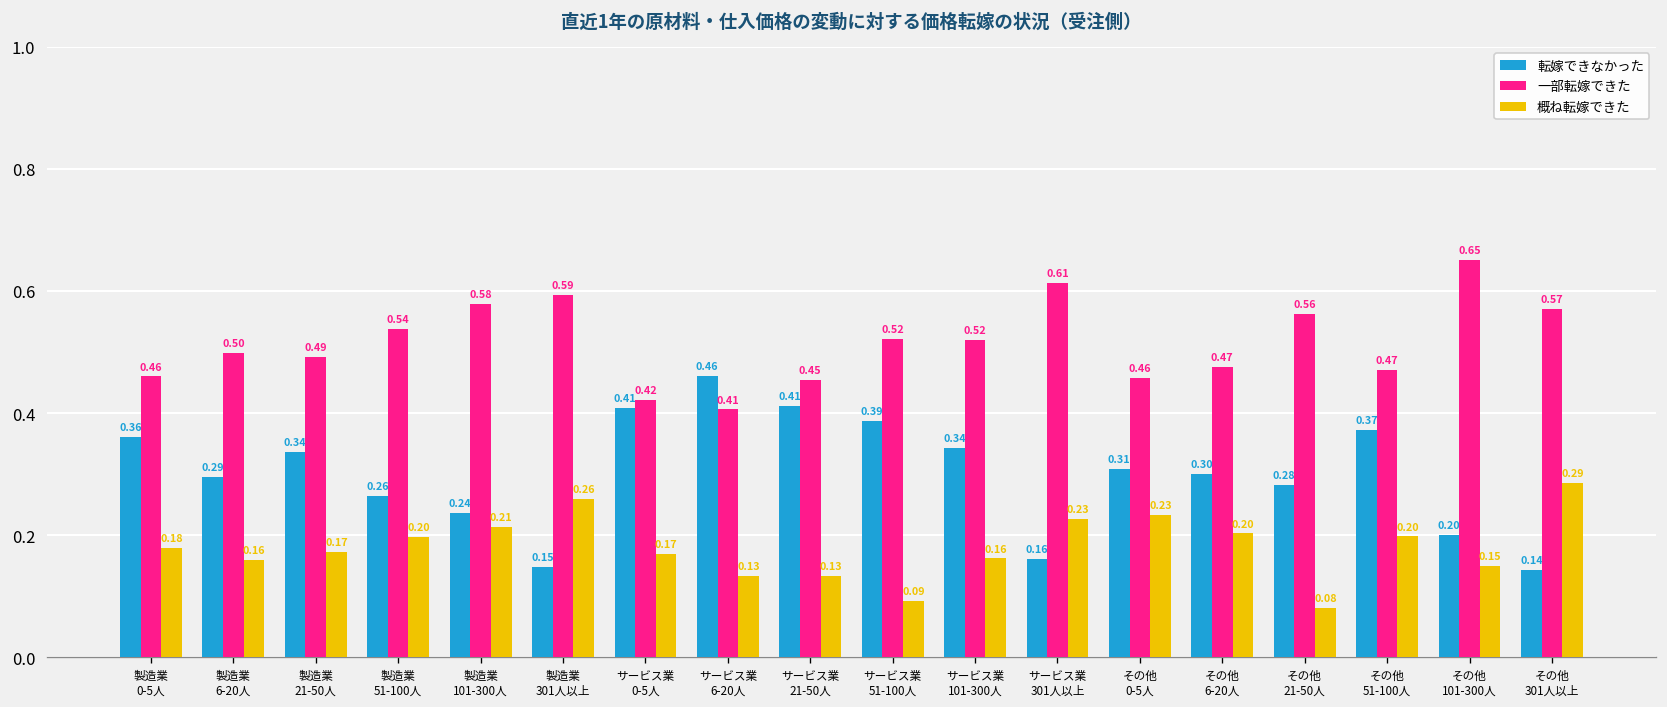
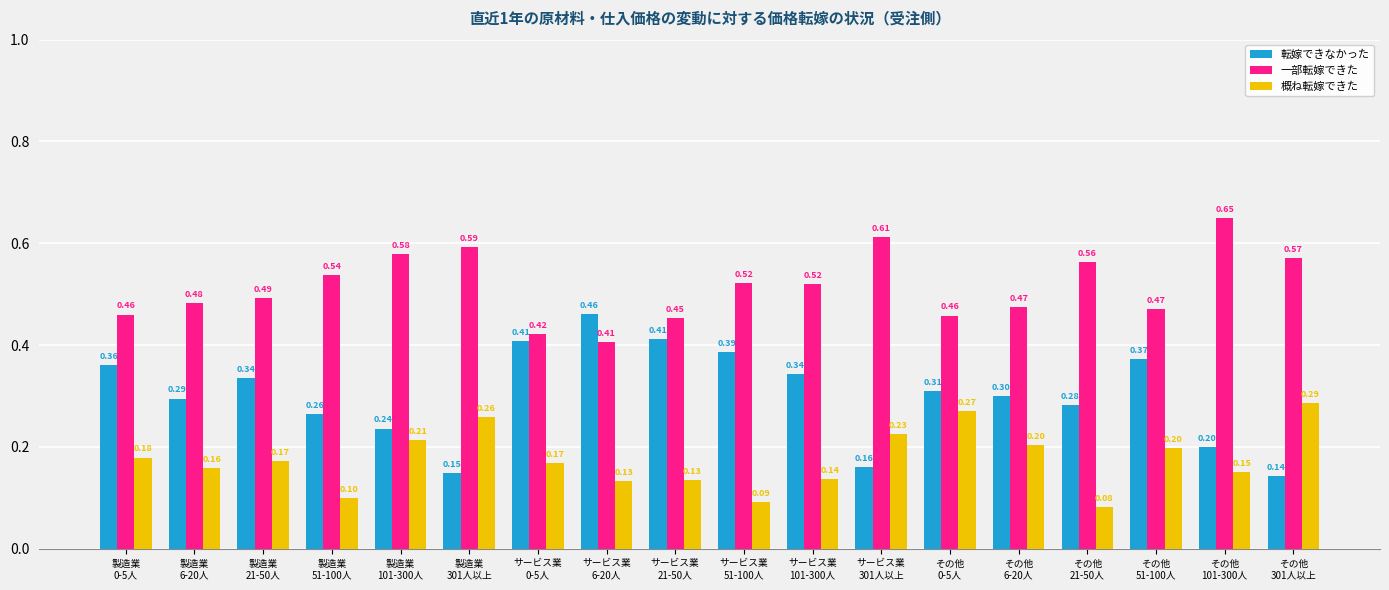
一部転嫁できた, 製造業 6-20人: 0.50 -> 0.48
概ね転嫁できた, 製造業 51-100人: 0.20 -> 0.10
概ね転嫁できた, サービス業 101-300人: 0.16 -> 0.14
概ね転嫁できた, その他 0-5人: 0.23 -> 0.27
